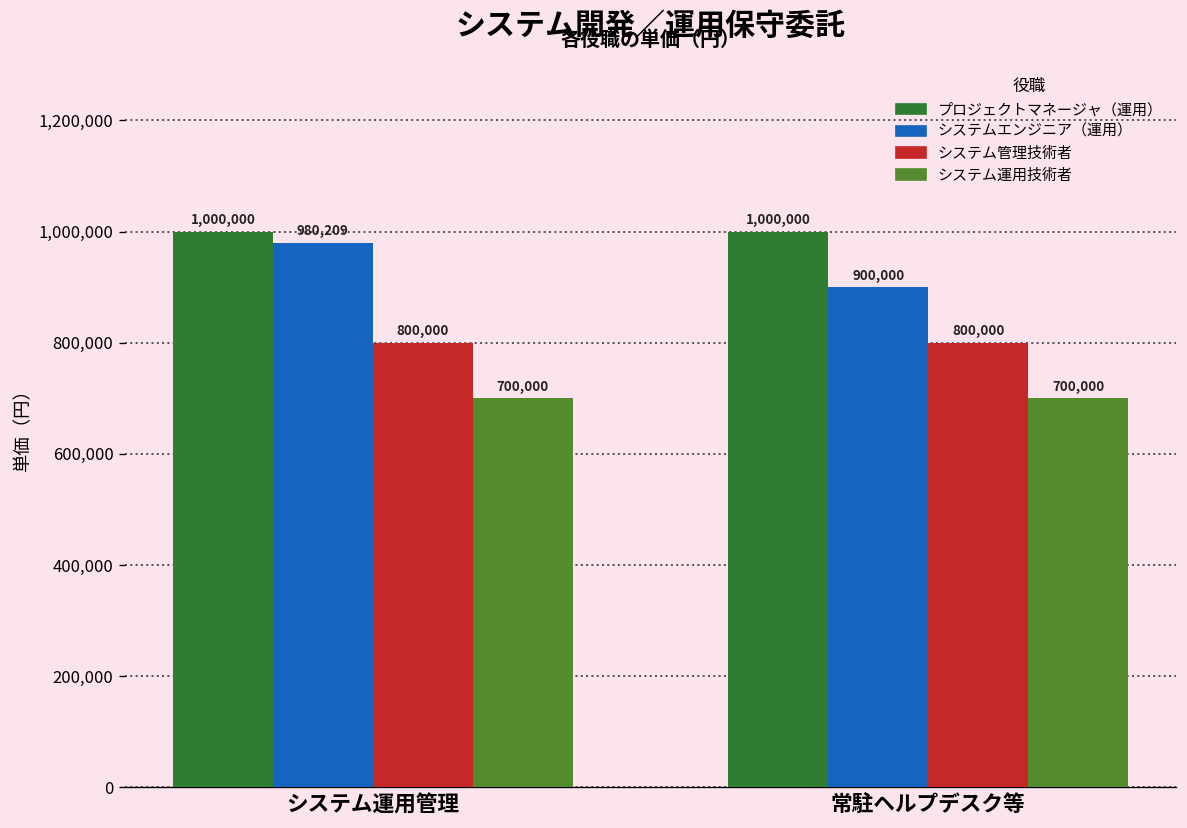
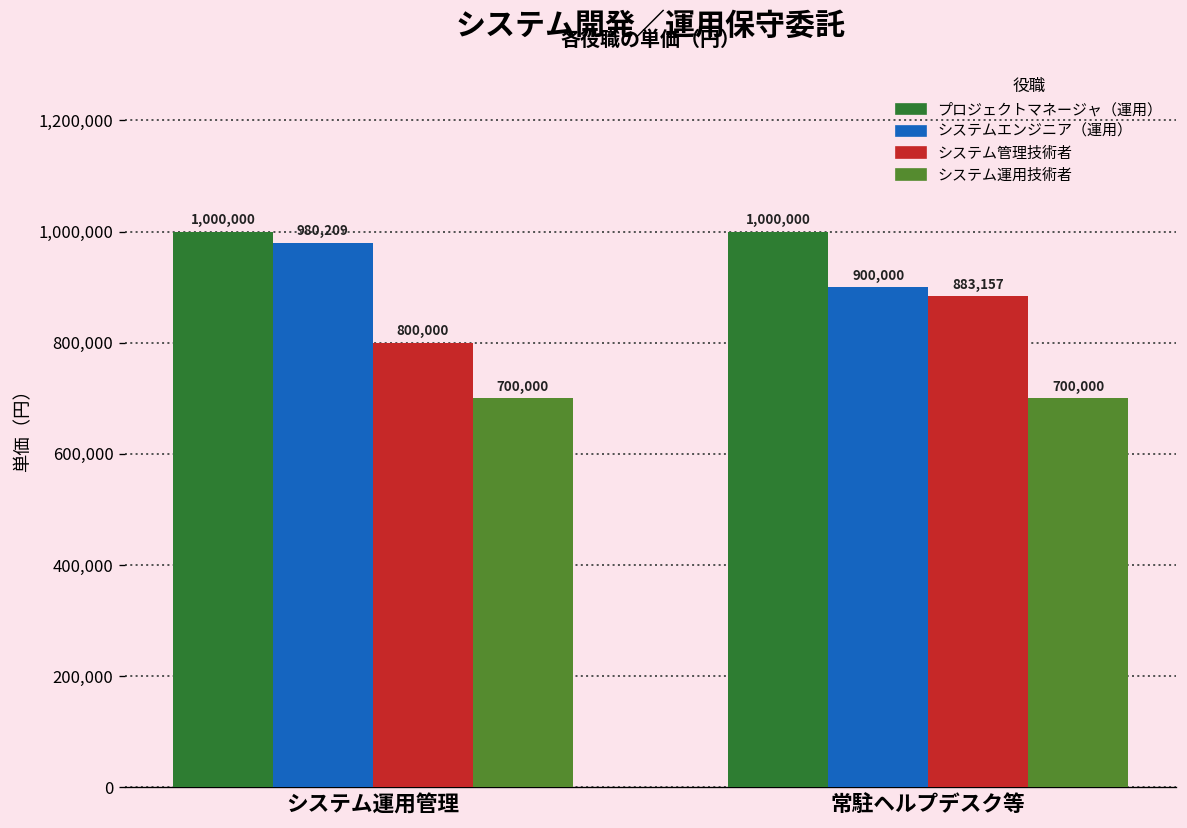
システム管理技術者, 常駐ヘルプデスク等: 800,000 -> 883,157
